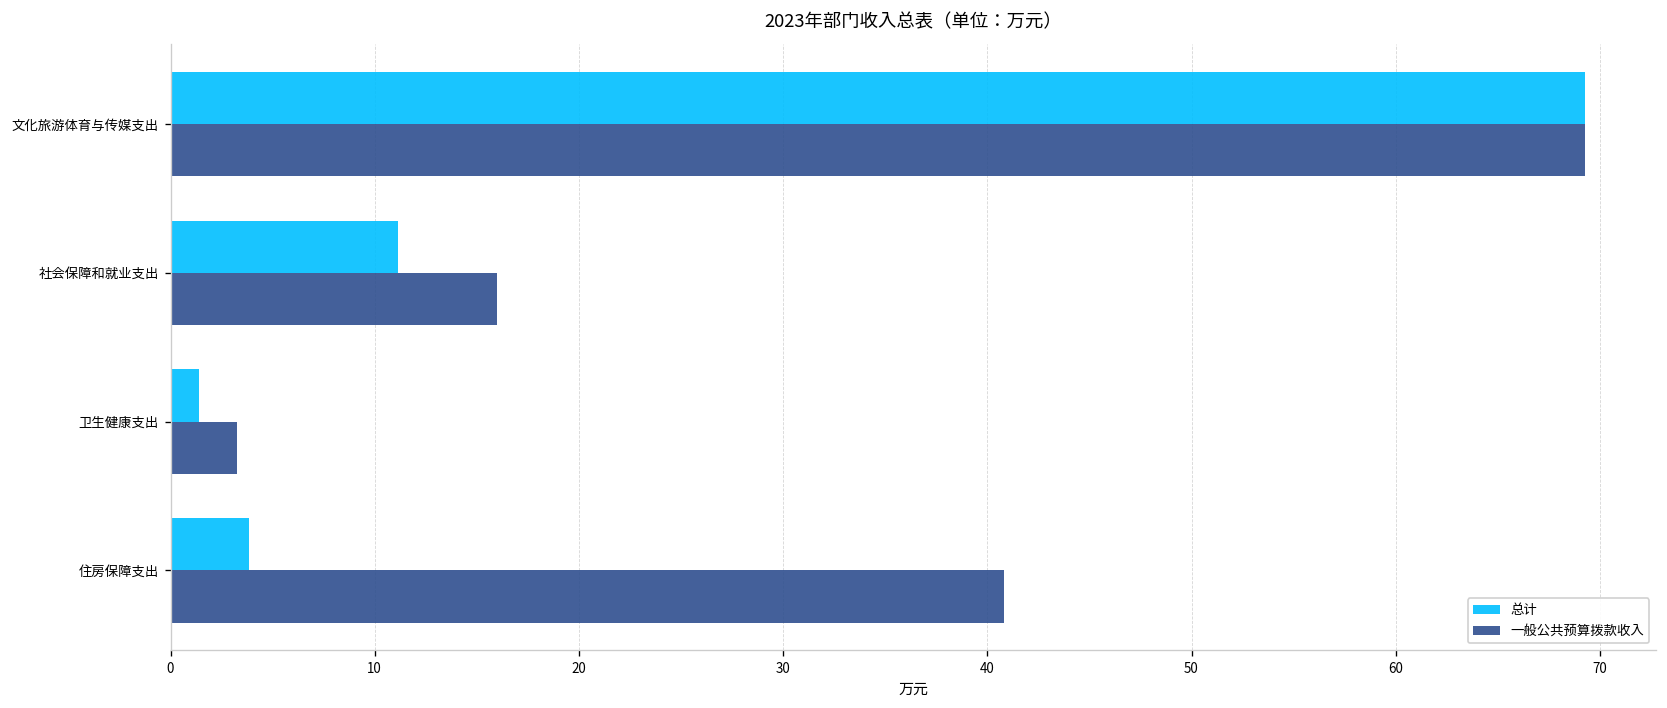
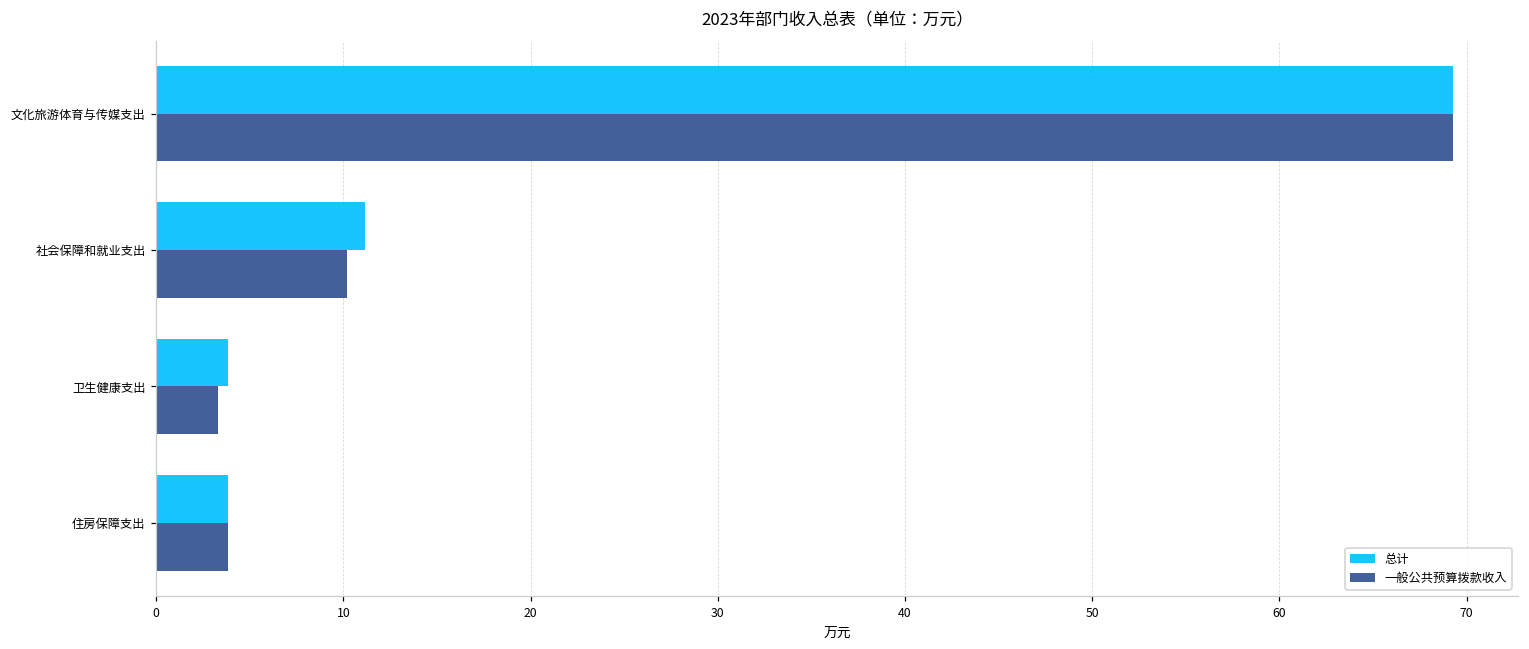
一般公共预算拨款收入, 社会保障和就业支出: 16.0 -> 10.2
总计, 卫生健康支出: 1.4 -> 3.8
一般公共预算拨款收入, 住房保障支出: 40.8 -> 3.8
